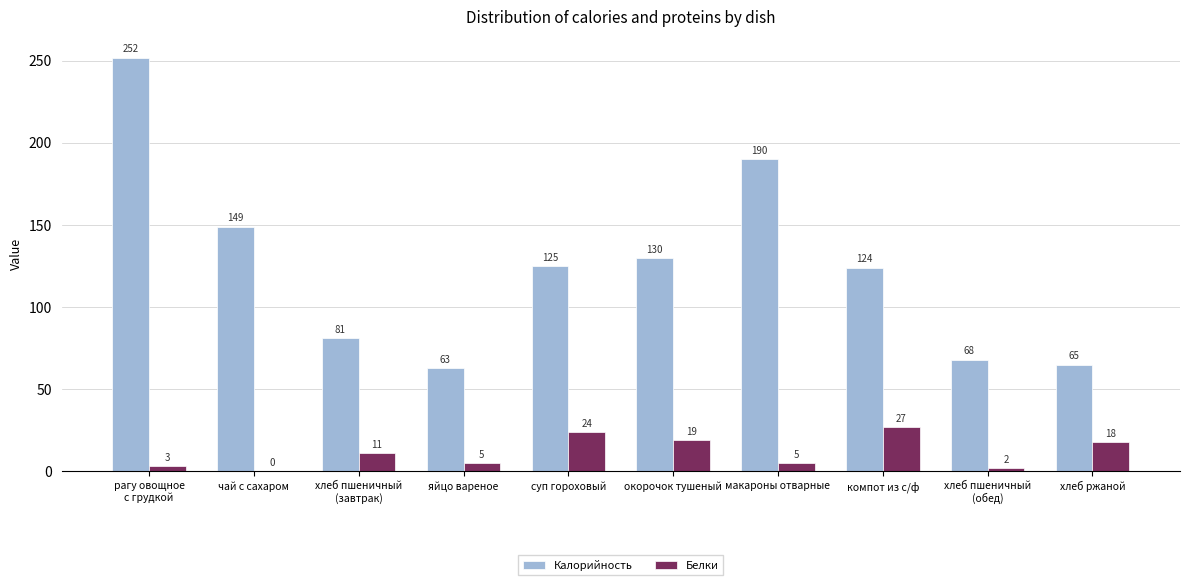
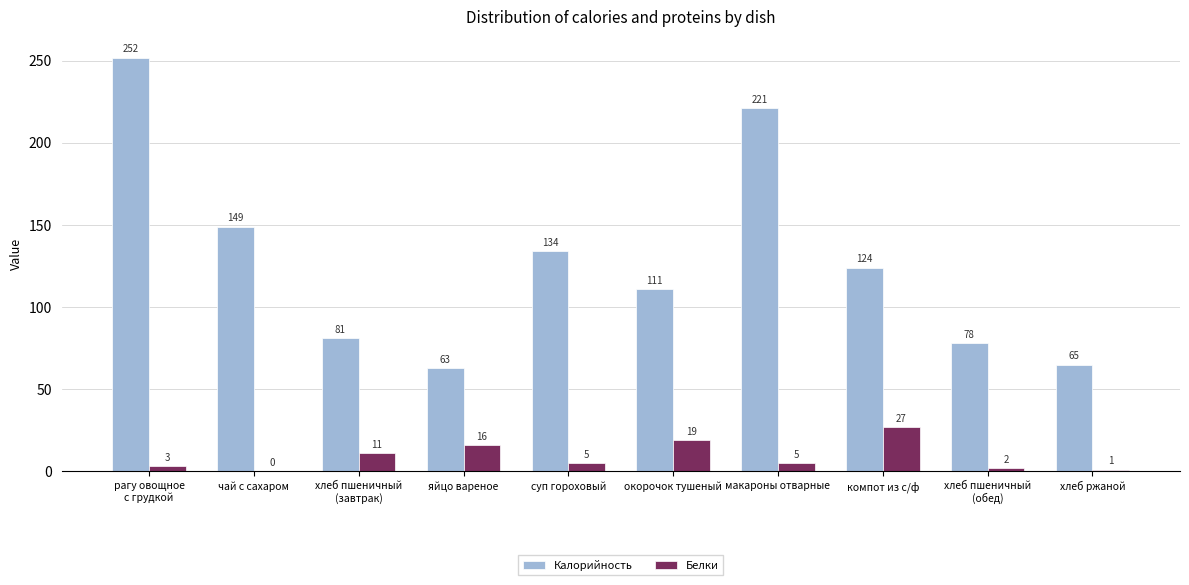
Белки, яйцо вареное: 5 -> 16
Калорийность, суп гороховый: 125 -> 134
Белки, суп гороховый: 24 -> 5
Калорийность, окорочок тушеный: 130 -> 111
Калорийность, макароны отварные: 190 -> 221
Калорийность, хлеб пшеничный (обед): 68 -> 78
Белки, хлеб ржаной: 18 -> 1
